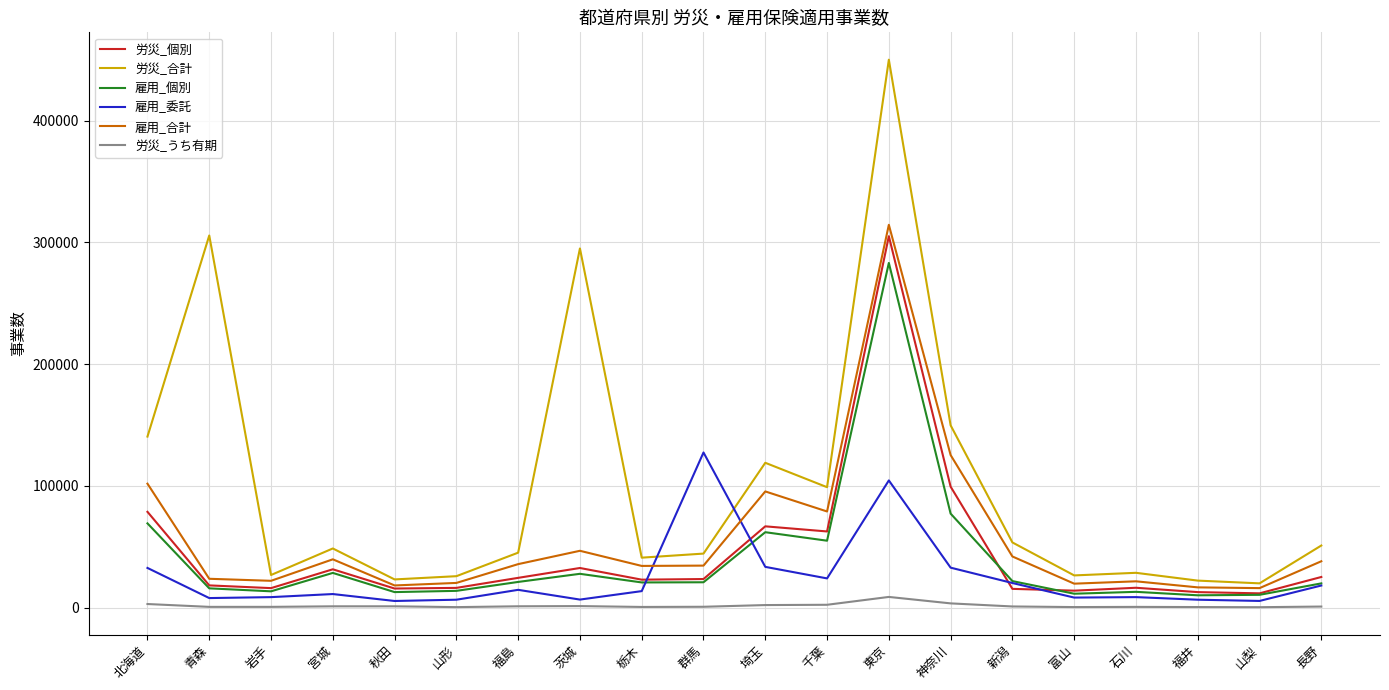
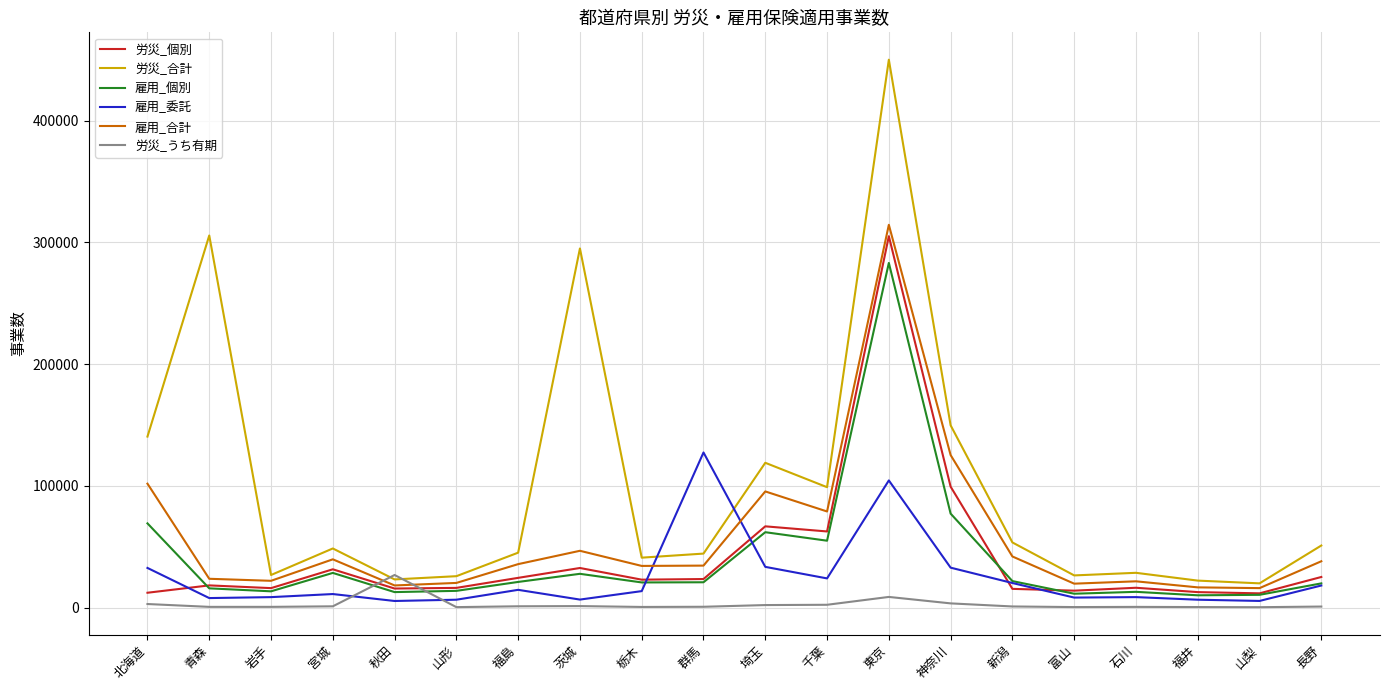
労災_個別, 北海道: 79000 -> 12000
労災_うち有期, 秋田: 1000 -> 27000
